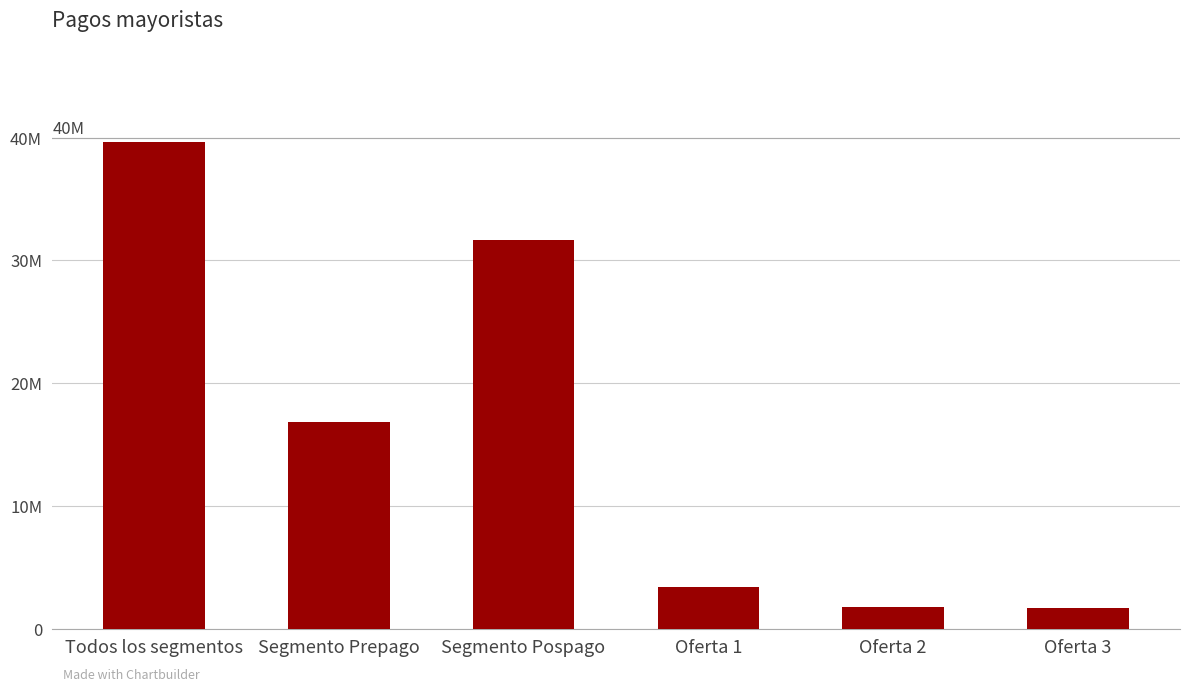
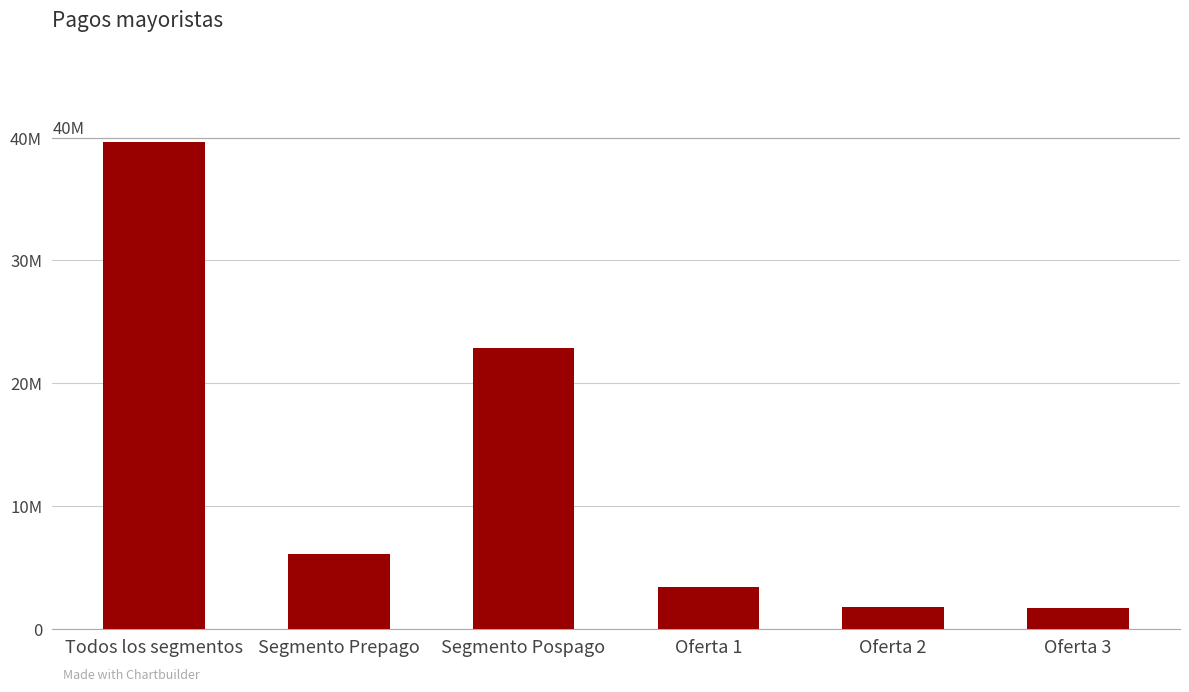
Segmento Prepago: 16800000 -> 6100000
Segmento Pospago: 31600000 -> 22800000
